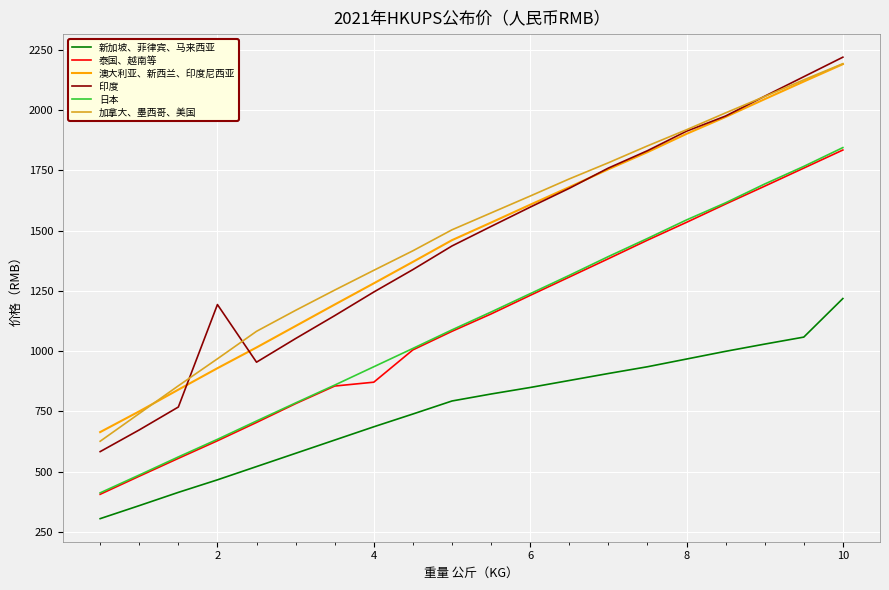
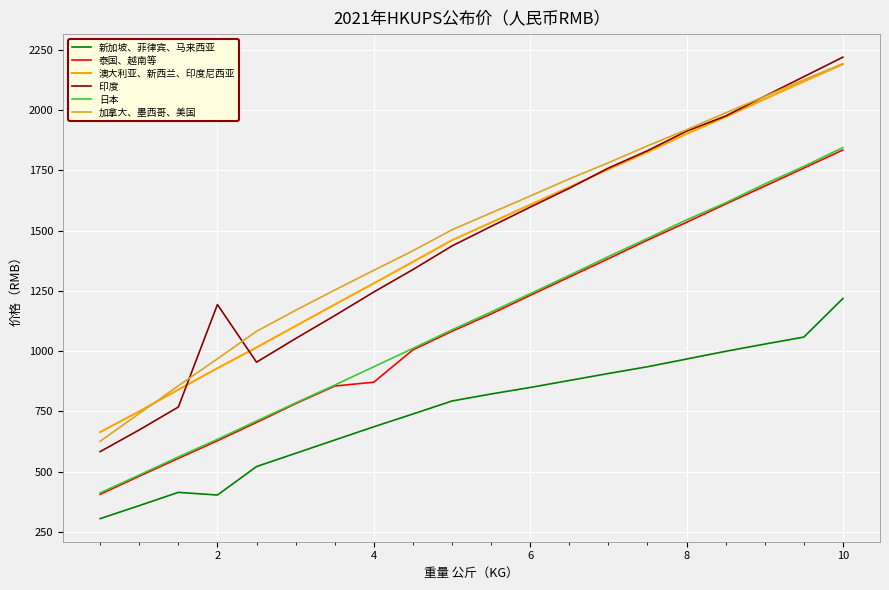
新加坡、菲律宾、马来西亚, 2: 470 -> 400
